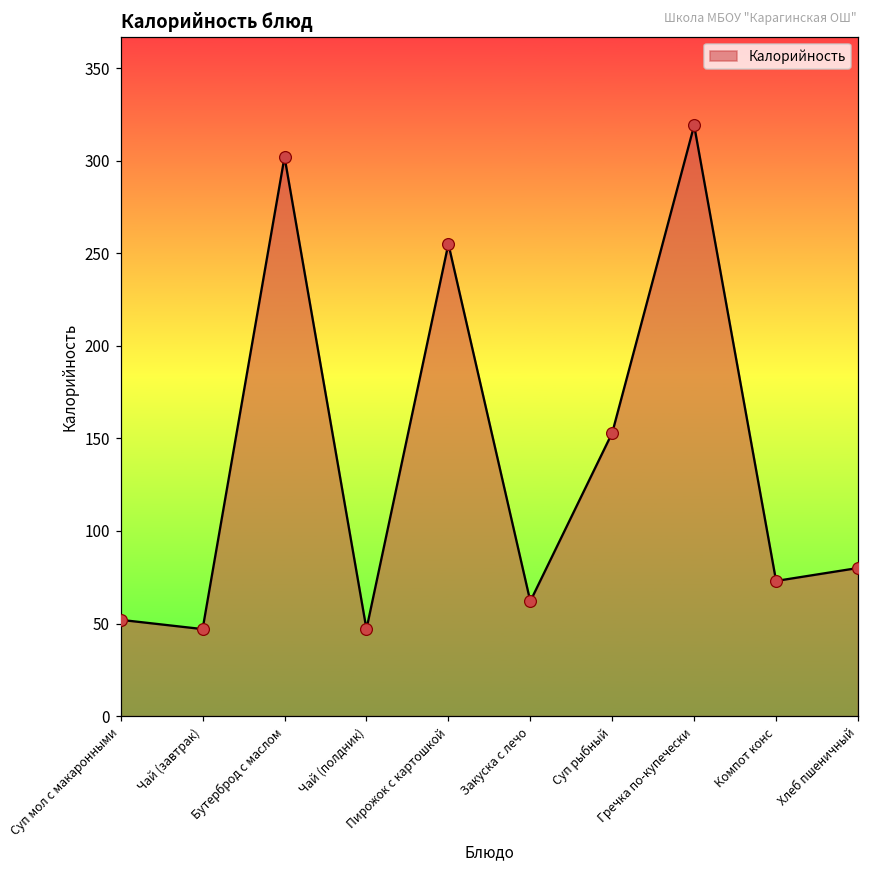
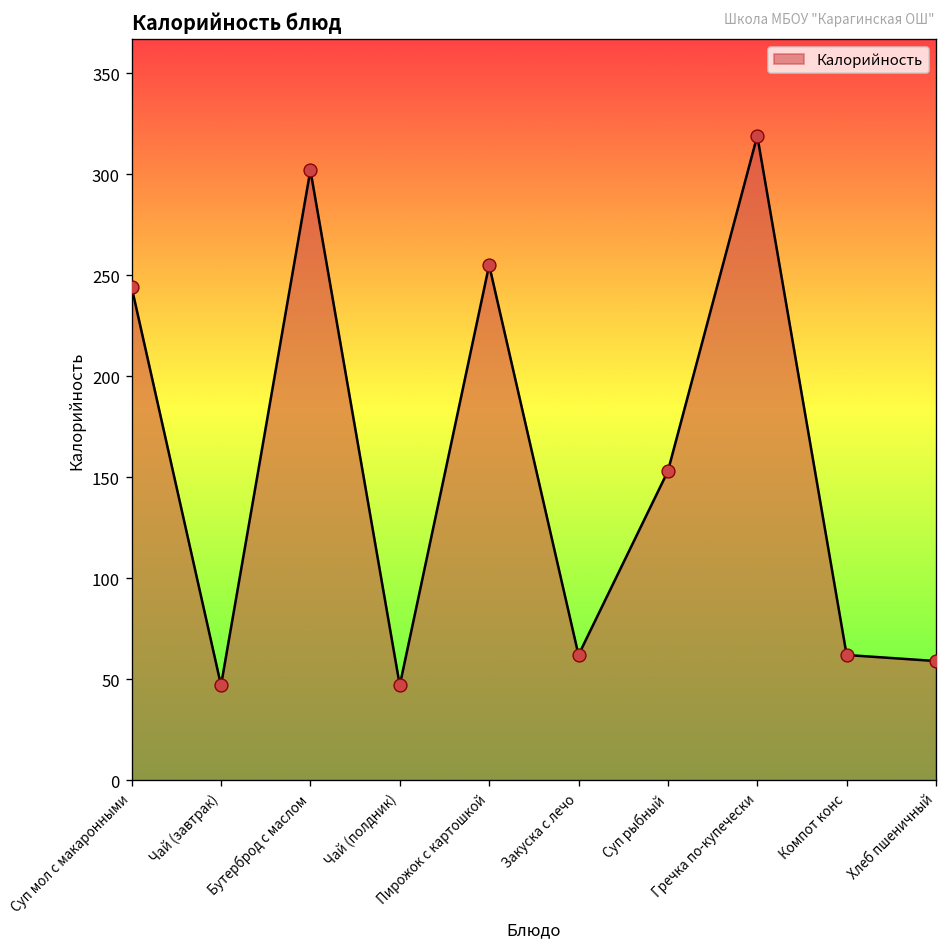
Суп мол с макаронными: 52 -> 244
Компот конс: 73 -> 62
Хлеб пшеничный: 80 -> 59
